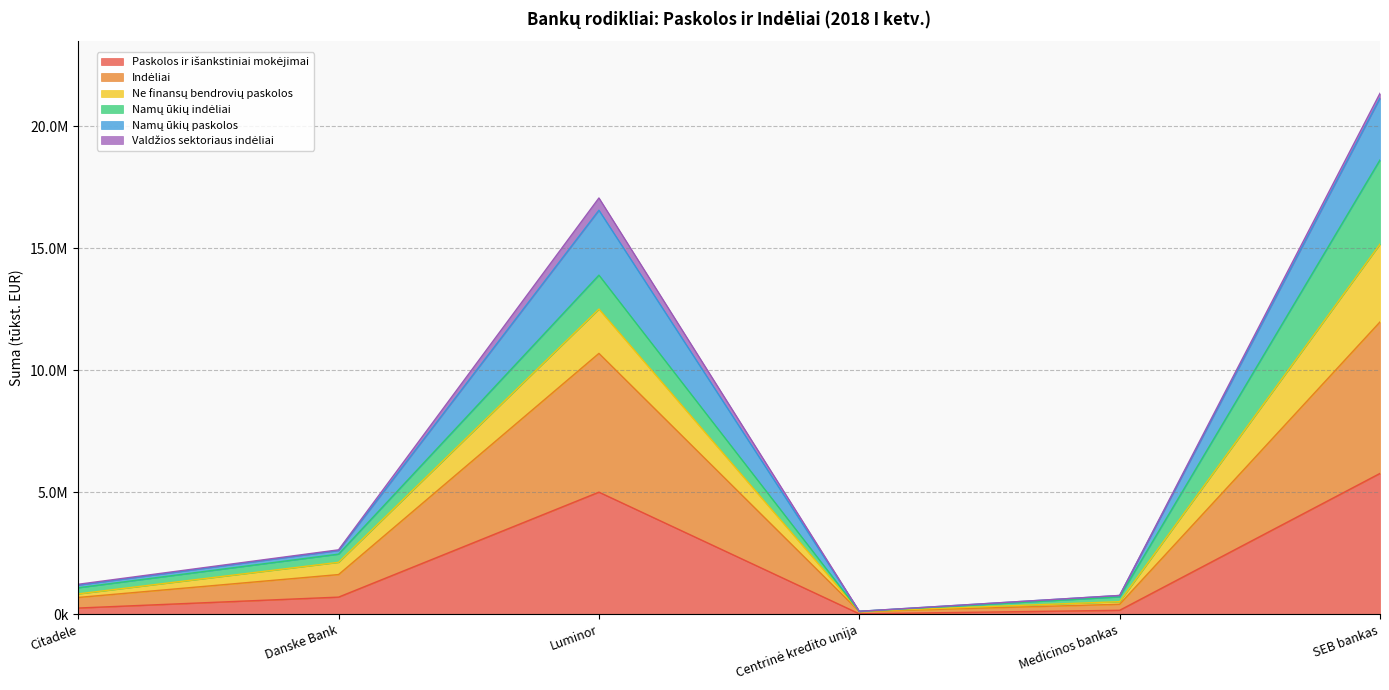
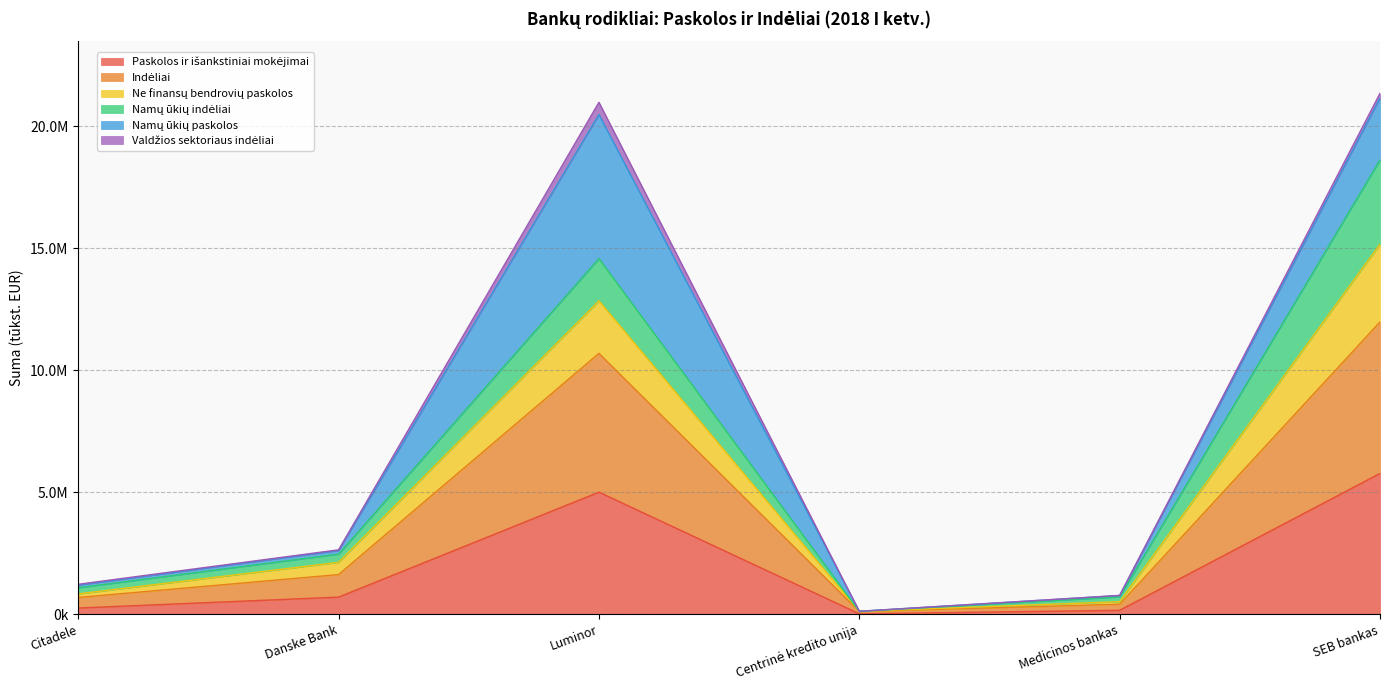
Ne finansų bendrovių paskolos, Luminor: 1800000 -> 2200000
Namų ūkių indėliai, Luminor: 1400000 -> 1700000
Namų ūkių paskolos, Luminor: 2700000 -> 5900000
